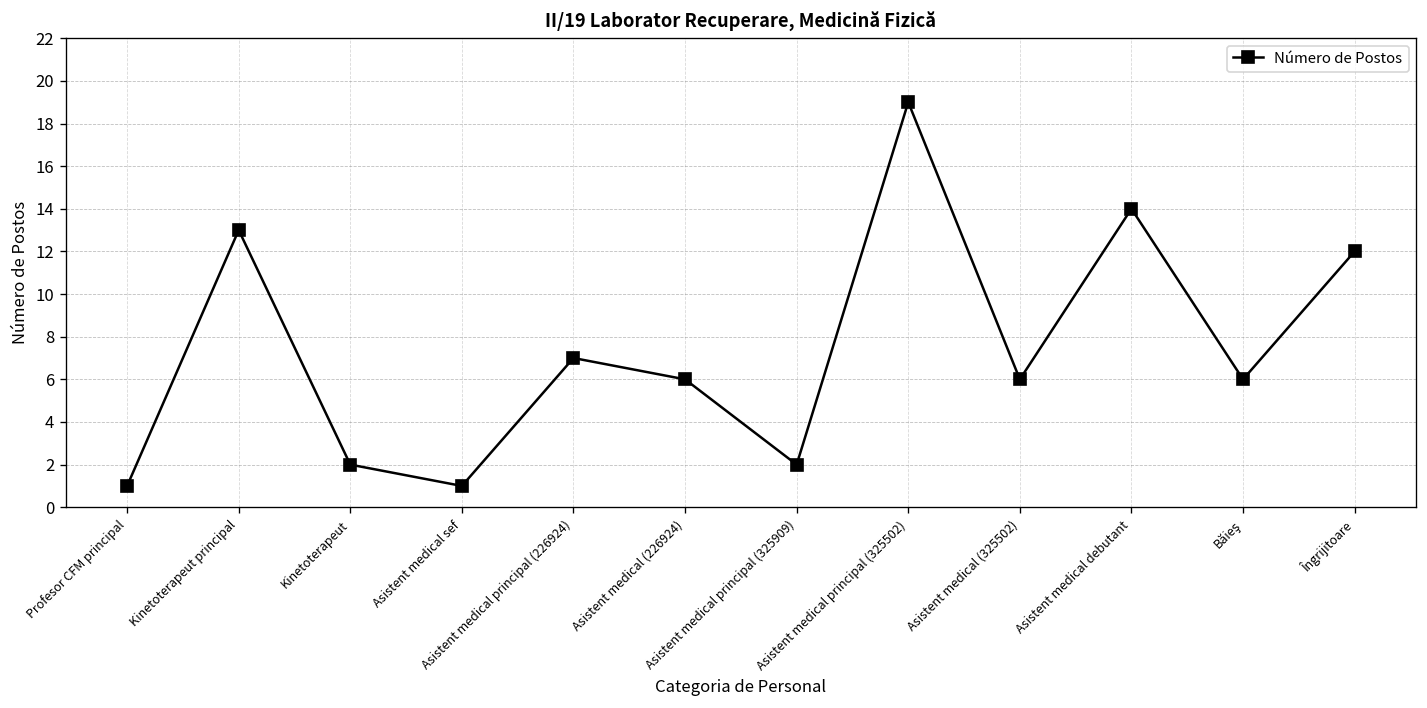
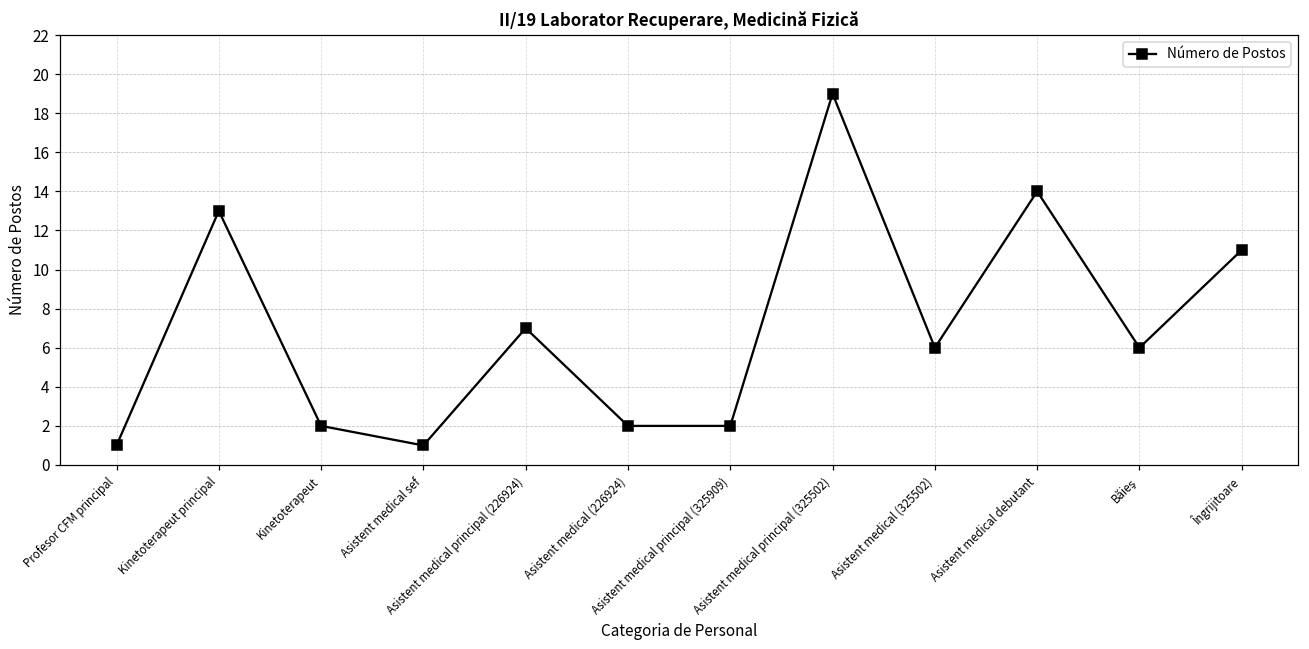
Asistent medical (226924): 6 -> 2
Îngrijitoare: 12 -> 11
